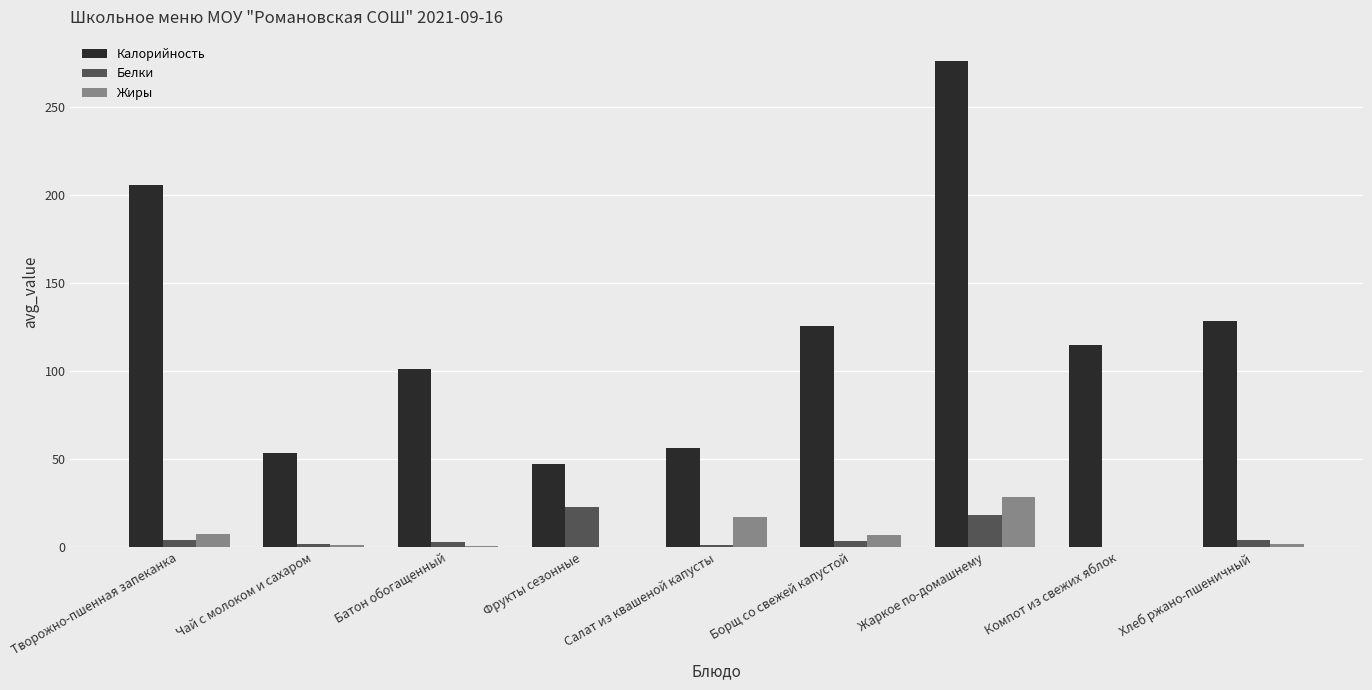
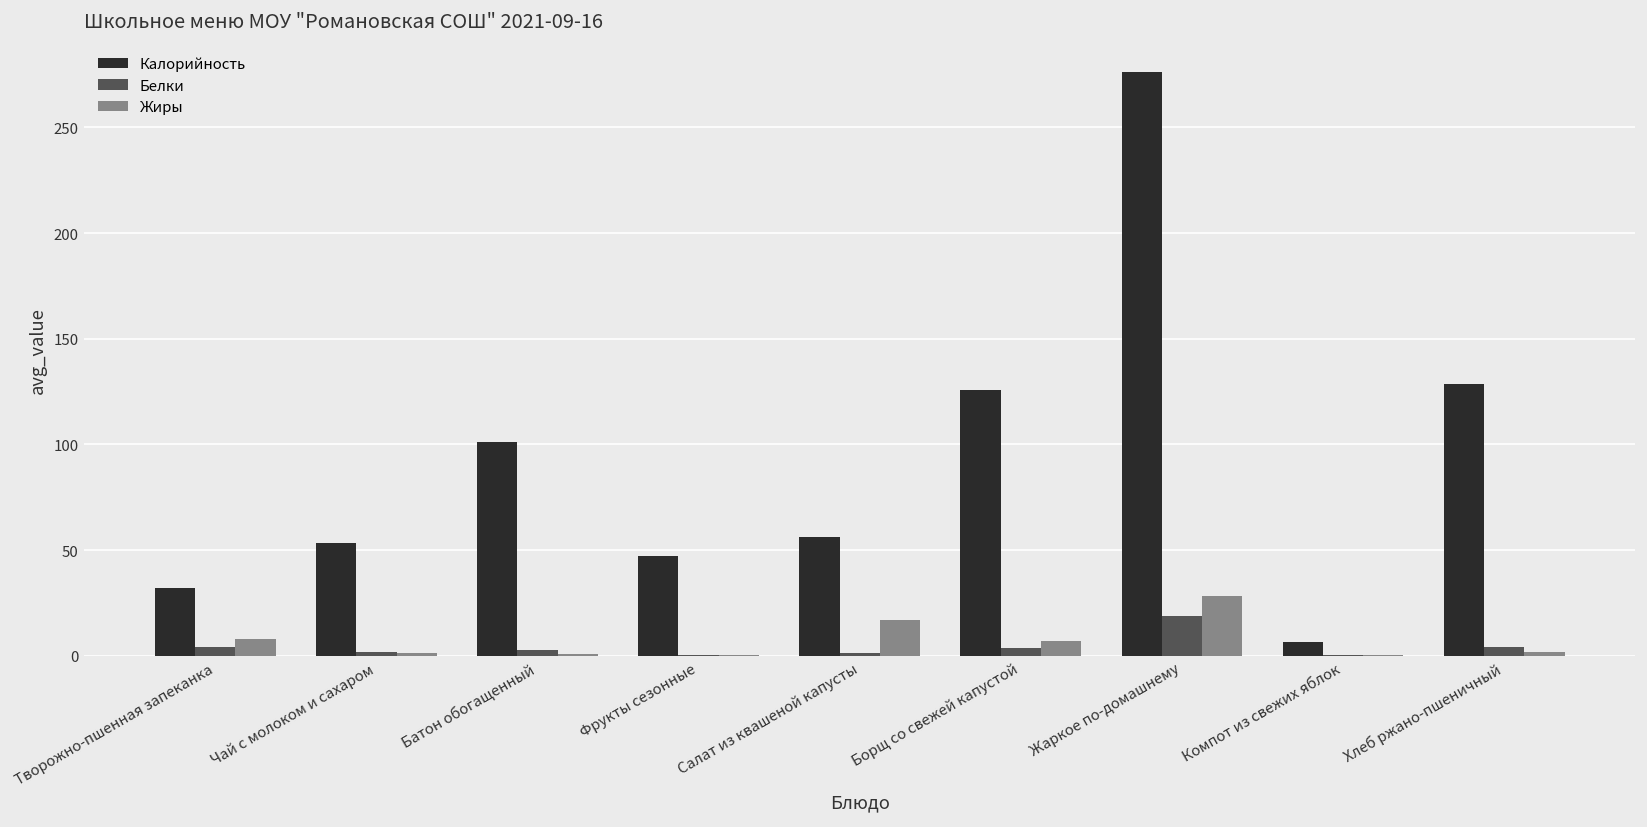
Калорийность, Творожно-пшенная запеканка: 206 -> 32
Белки, Фрукты сезонные: 23 -> 0
Калорийность, Компот из свежих яблок: 115 -> 7
